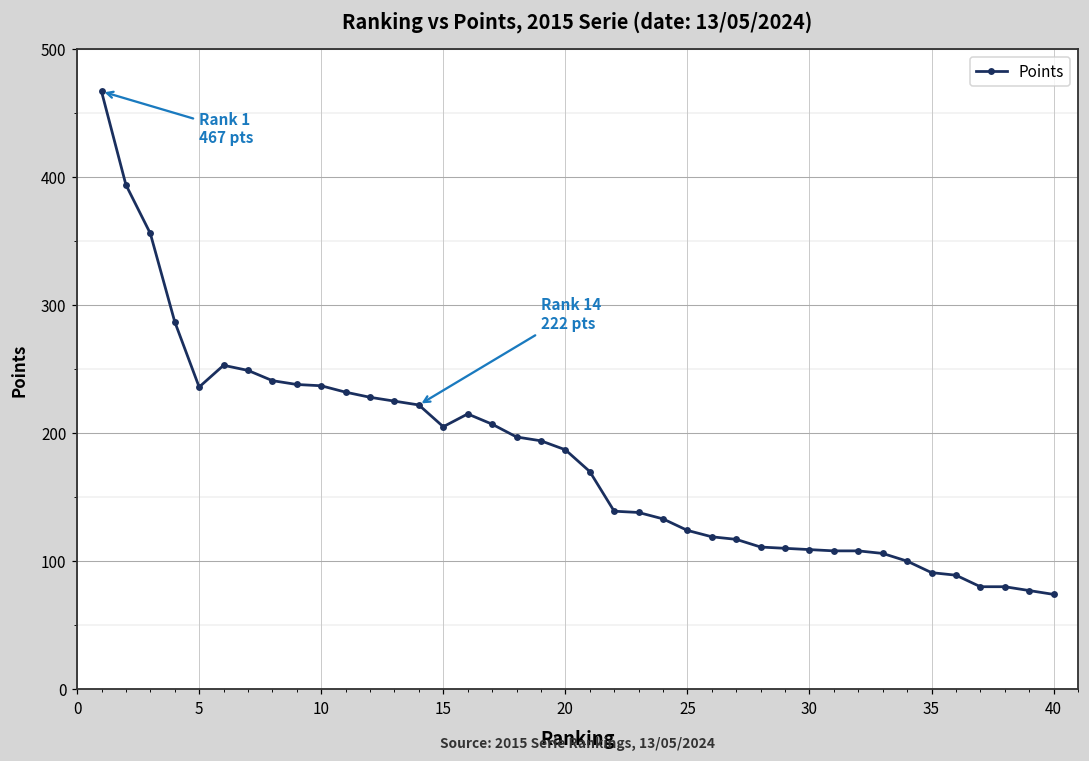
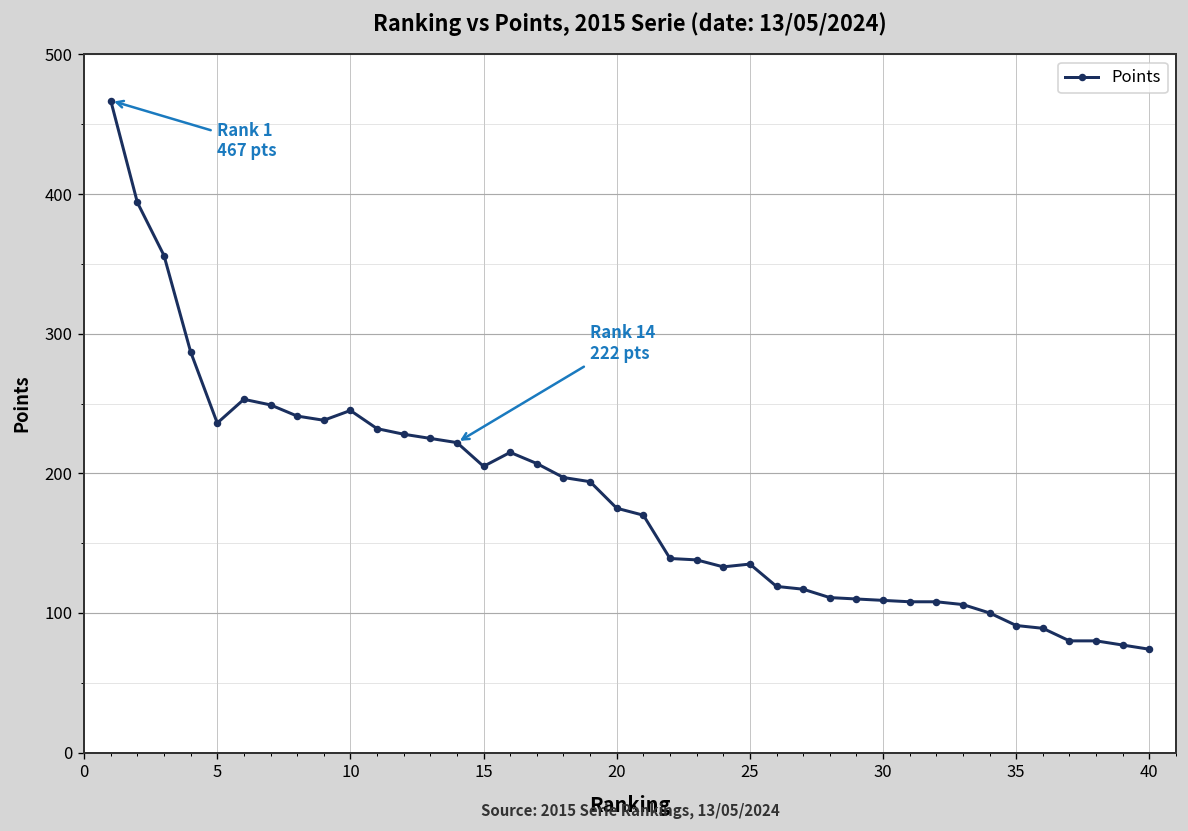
10: 237 -> 245
20: 187 -> 175
25: 124 -> 135
